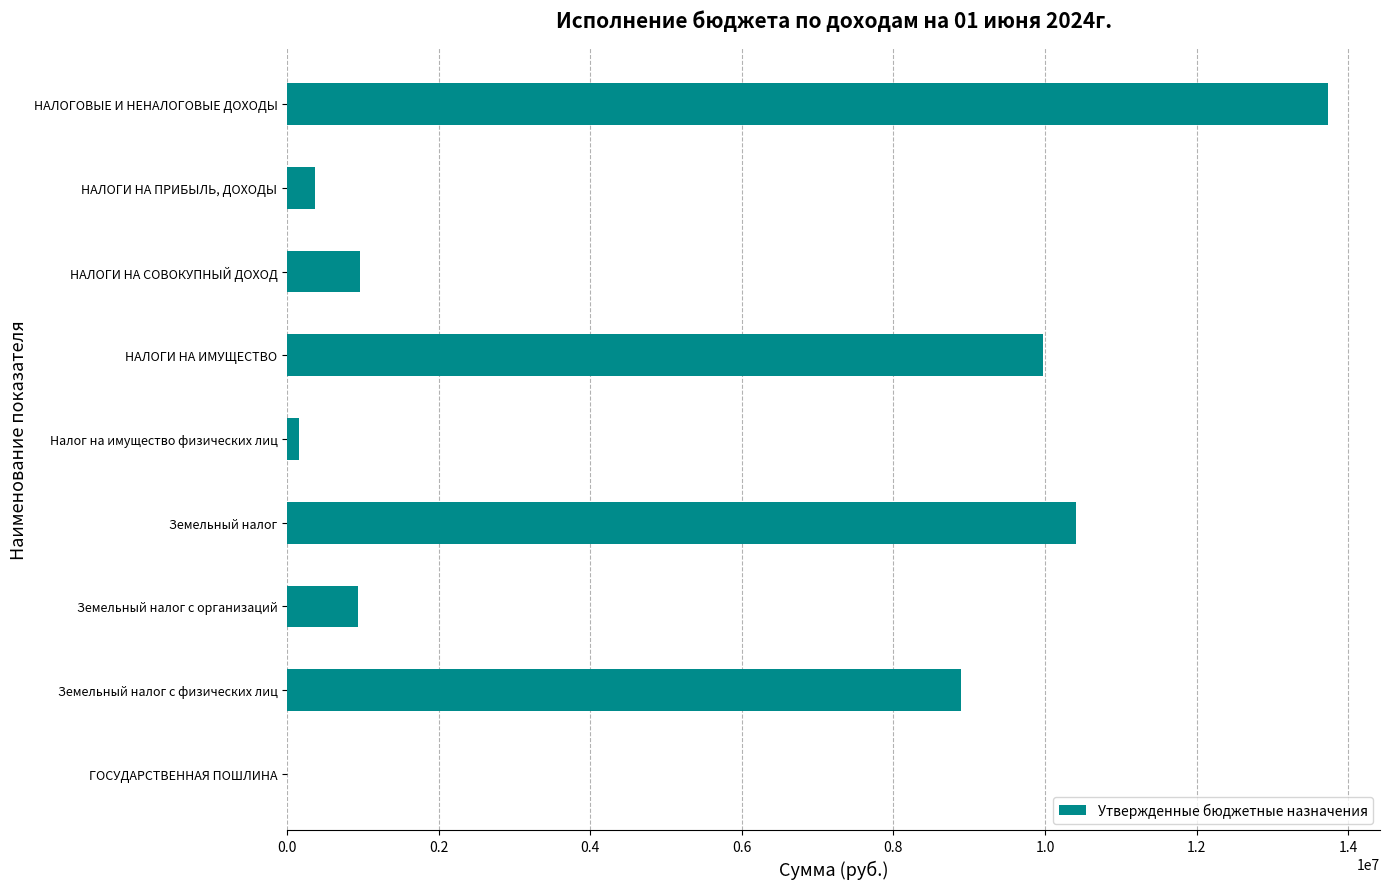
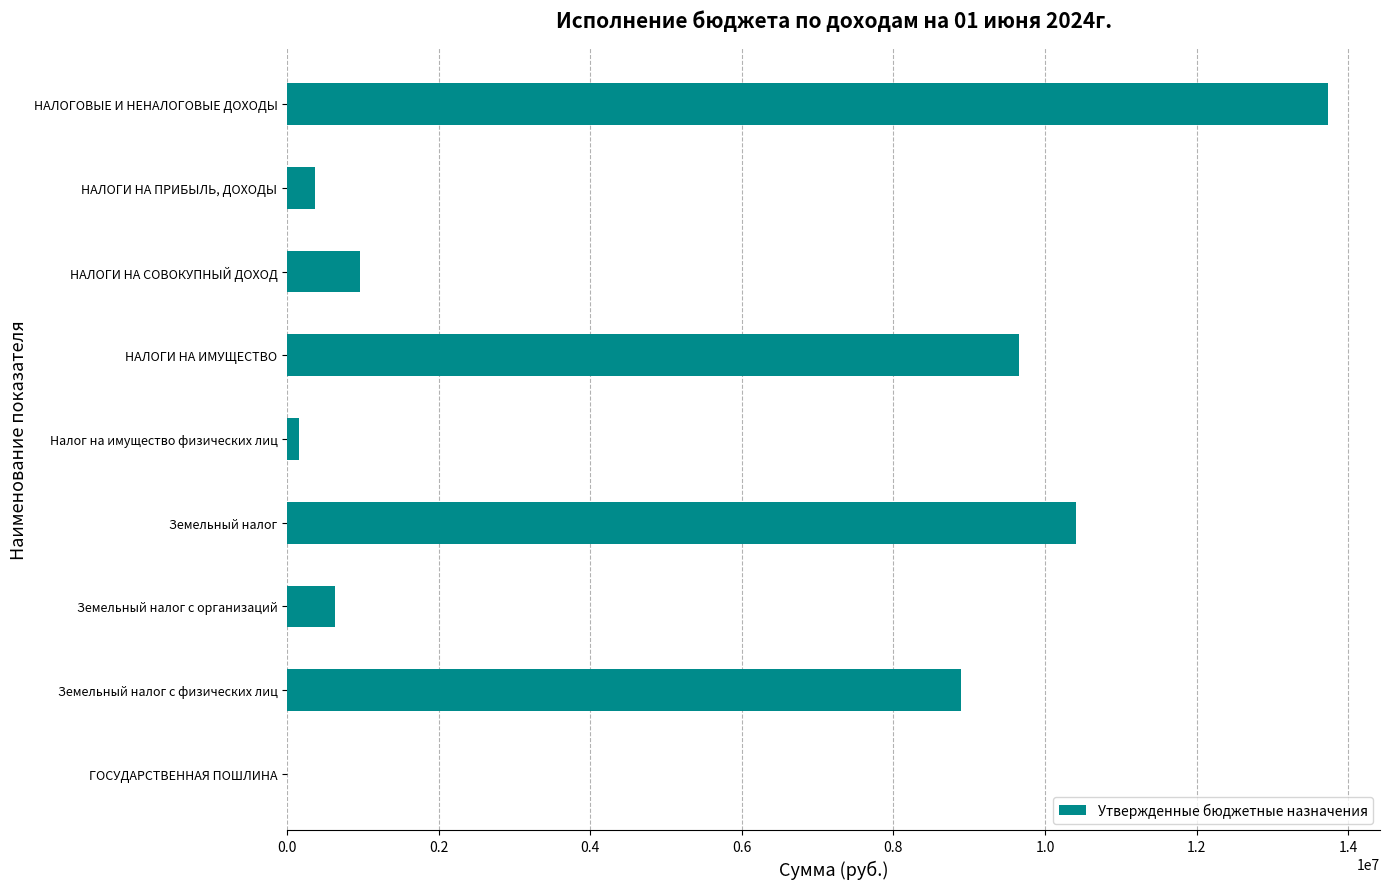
НАЛОГИ НА ИМУЩЕСТВО: 10000000 -> 9700000
Земельный налог с организаций: 900000 -> 600000
